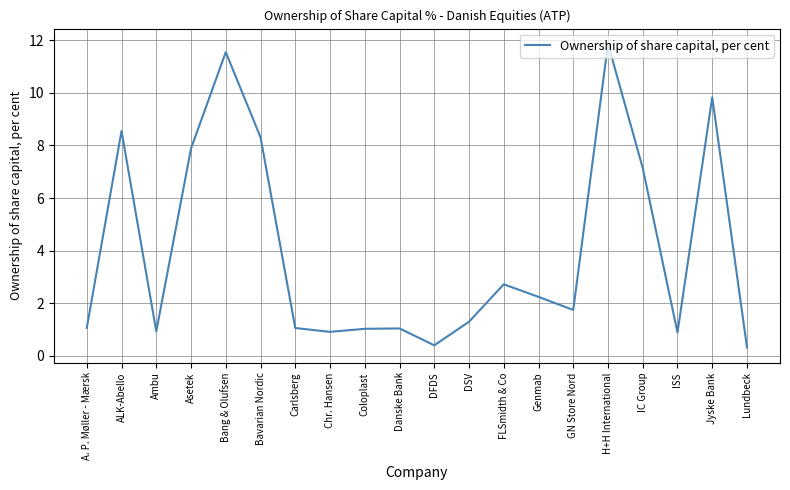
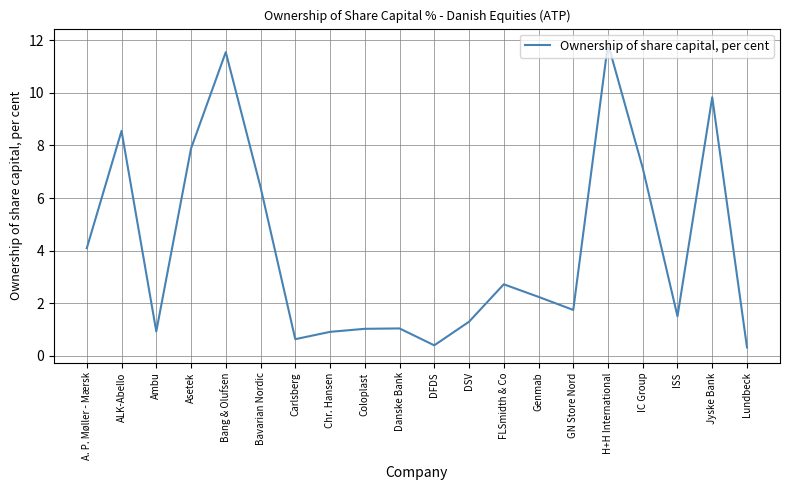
A. P. Møller - Mærsk: 1.1 -> 4.1
Bavarian Nordic: 8.3 -> 6.4
Carlsberg: 1.1 -> 0.6
ISS: 0.9 -> 1.5
